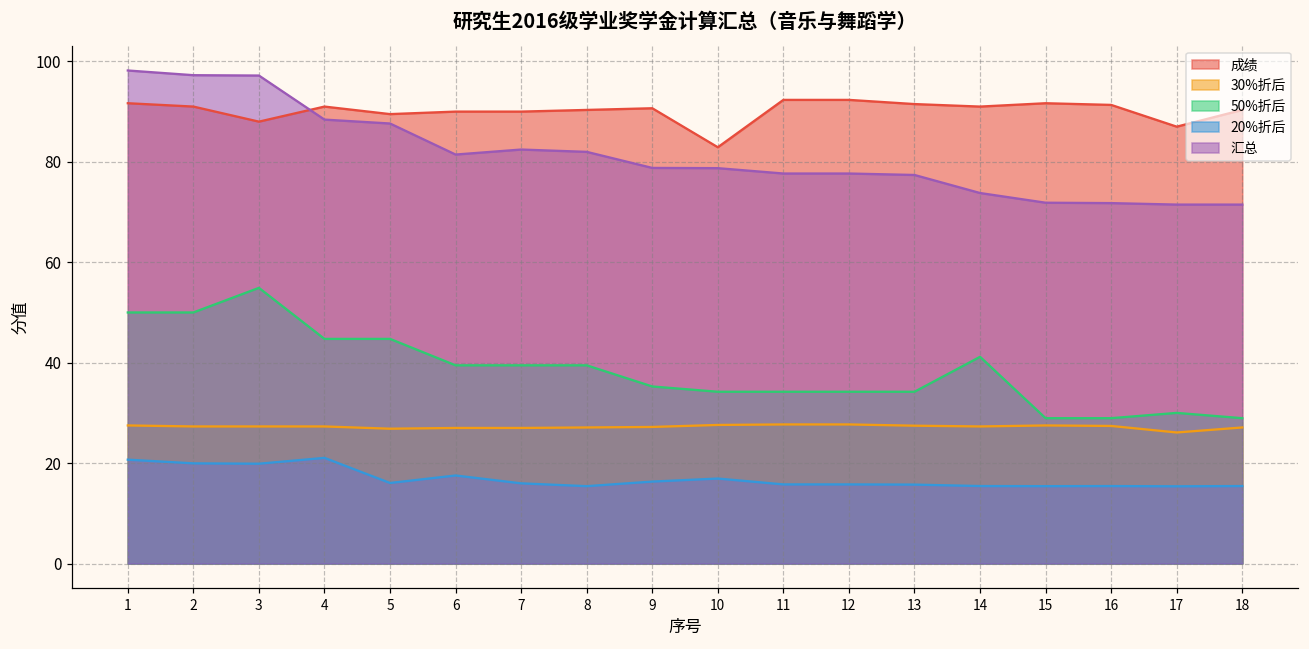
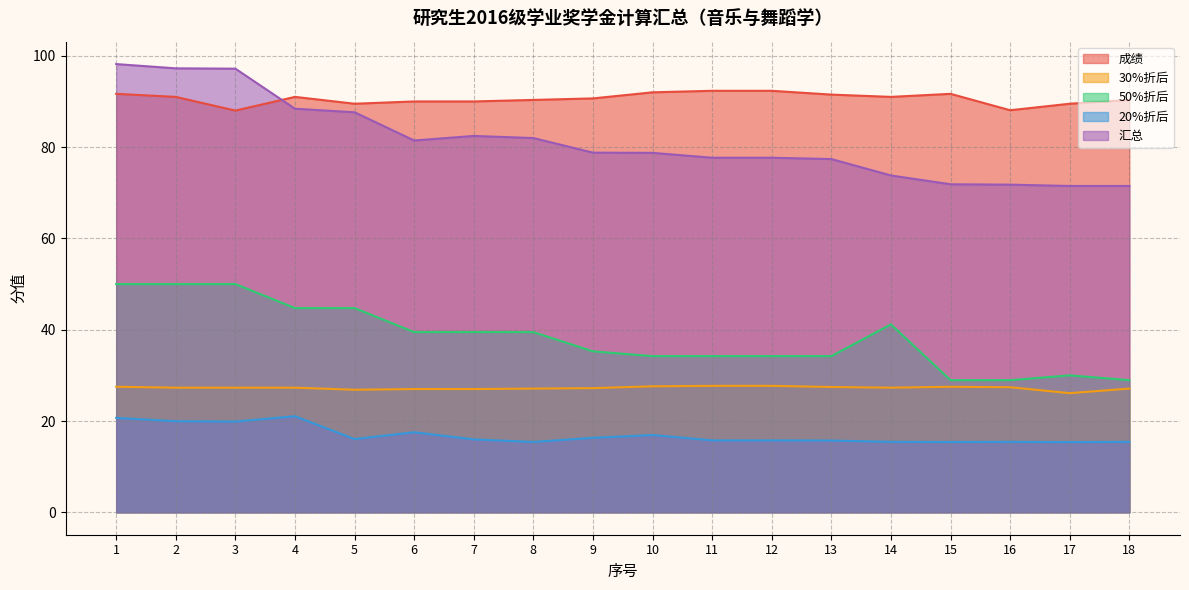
50%折后, 3: 55 -> 50
成绩, 10: 83 -> 92
成绩, 16: 91 -> 88
成绩, 17: 87 -> 90
